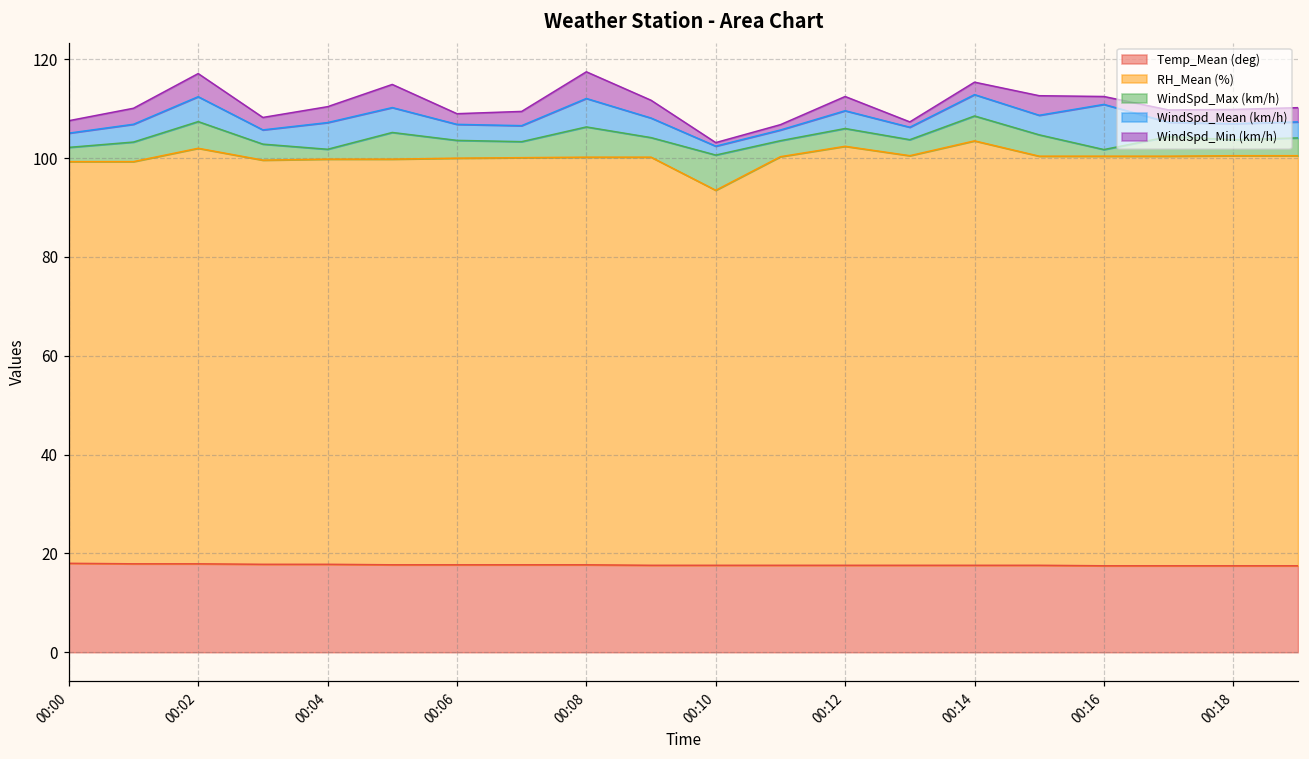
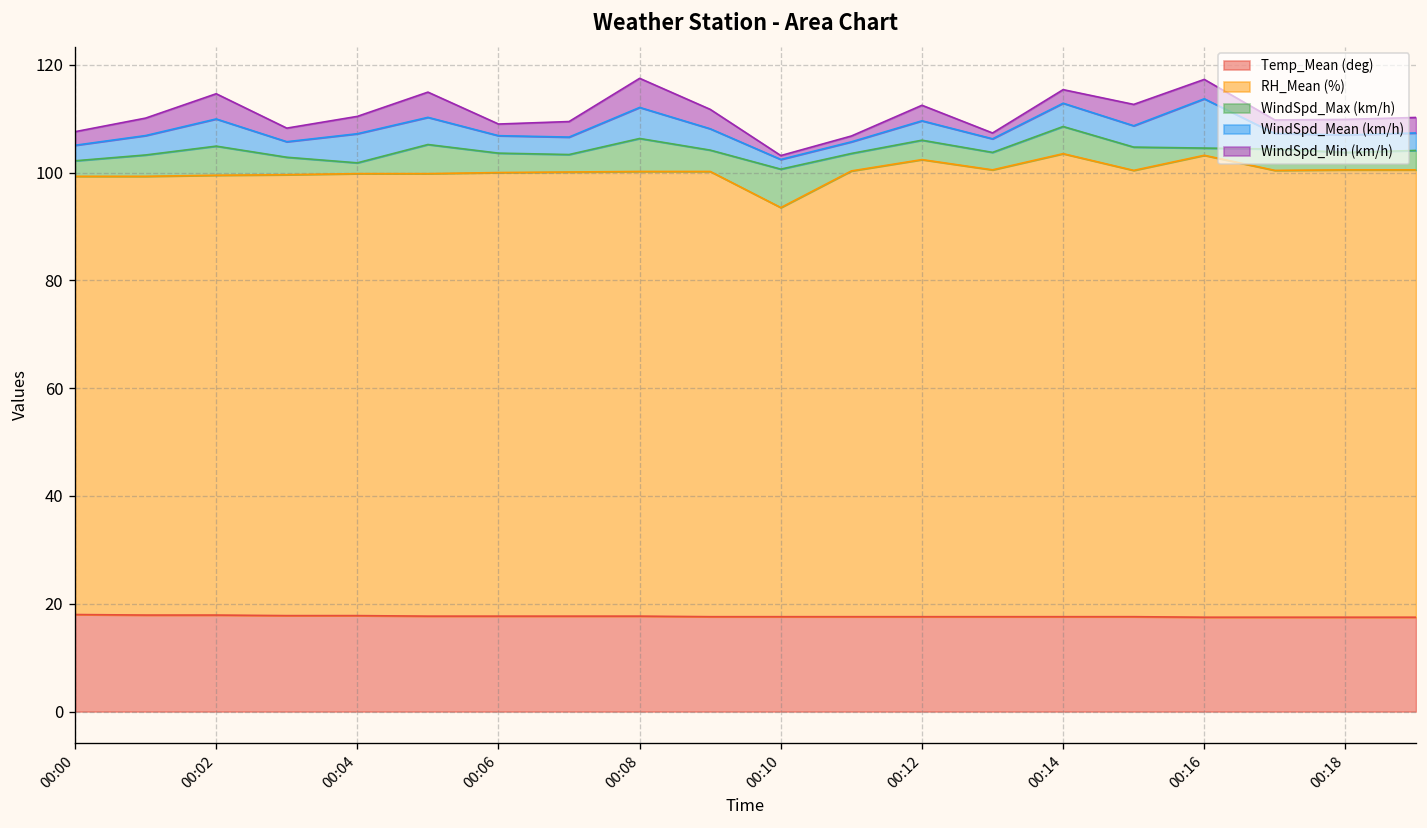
RH_Mean (%), 00:02: 84 -> 82
RH_Mean (%), 00:16: 83 -> 86
WindSpd_Min (km/h), 00:16: 2 -> 4
